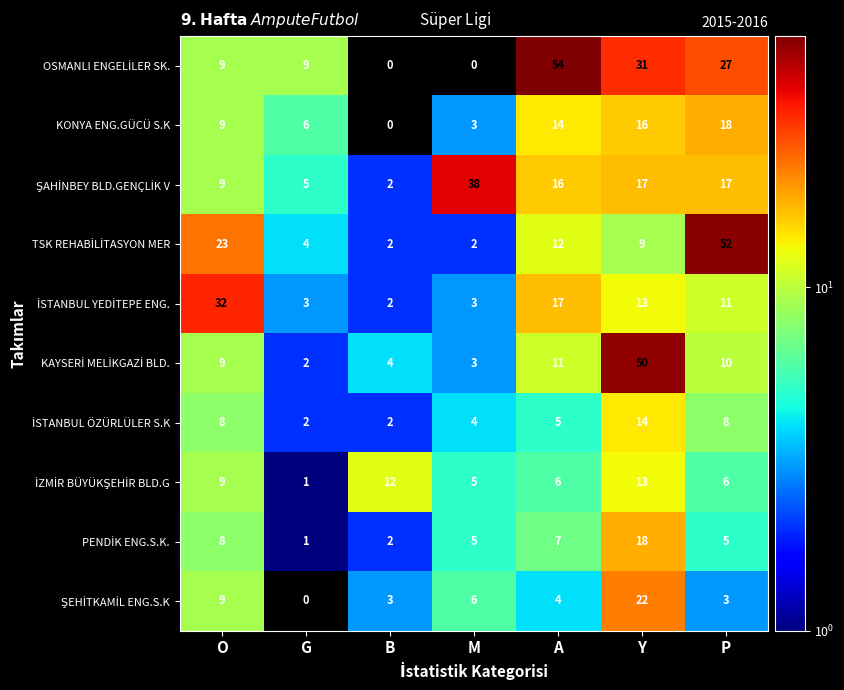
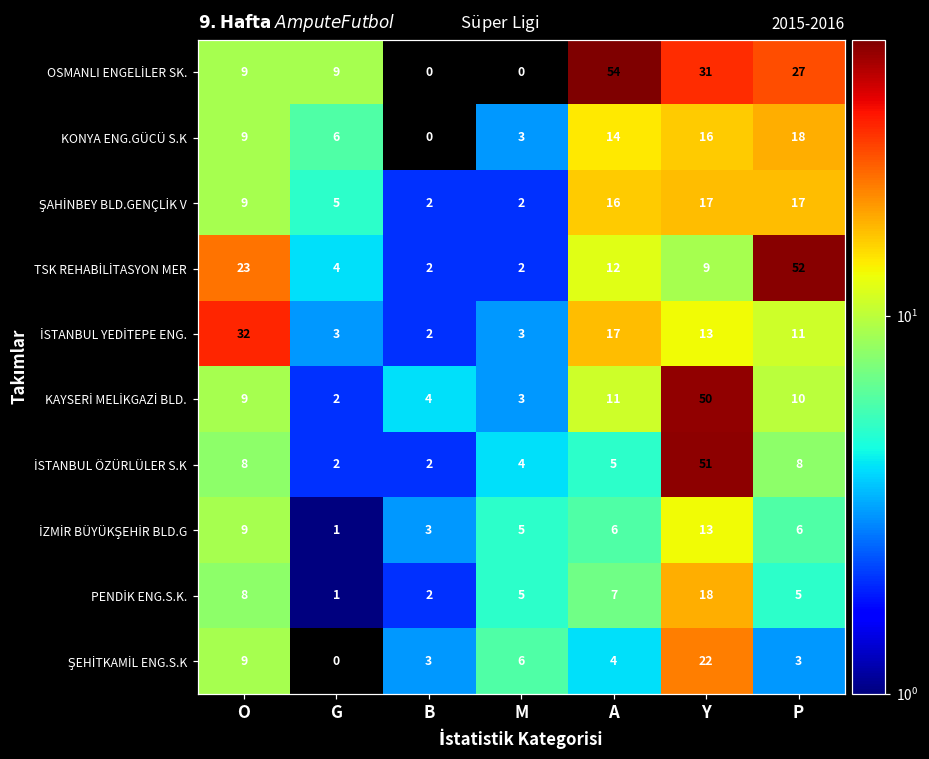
ŞAHİNBEY BLD.GENÇLİK V, M: 38 -> 2
İSTANBUL ÖZÜRLÜLER S.K, Y: 14 -> 51
İZMİR BÜYÜKŞEHİR BLD.G, B: 12 -> 3
